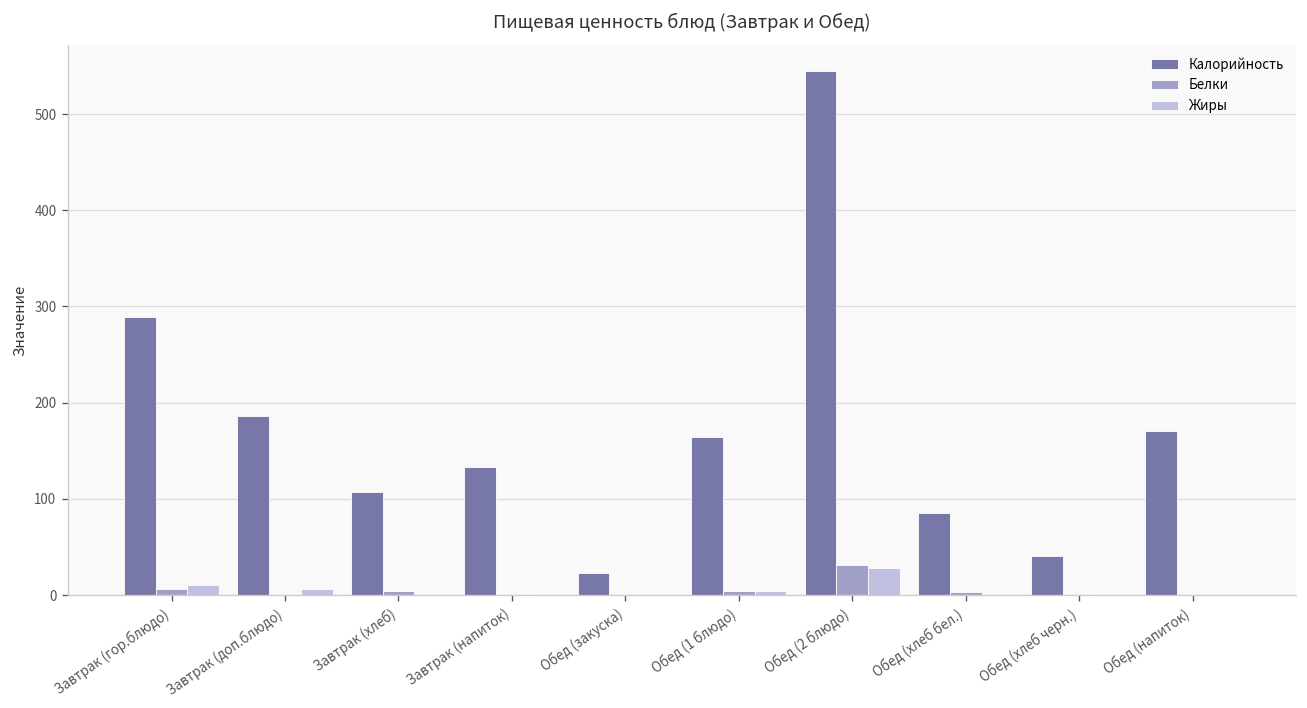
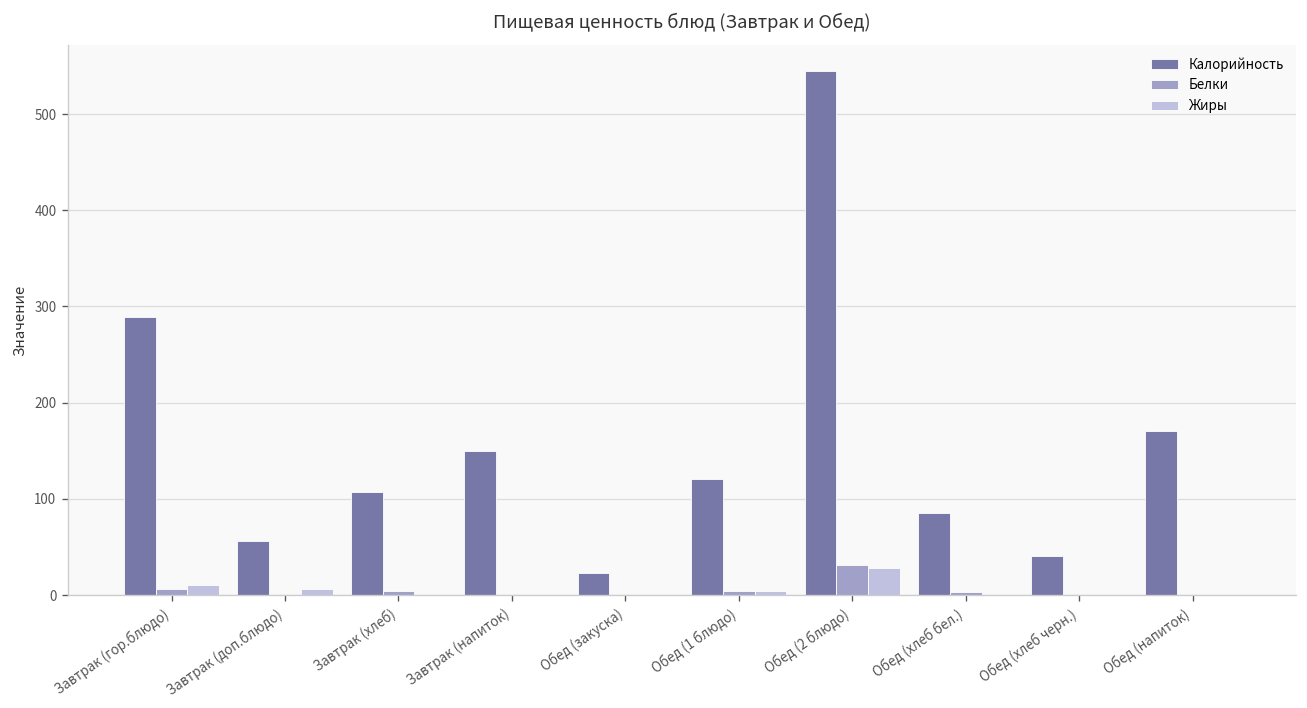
Калорийность, Завтрак (доп.блюдо): 190 -> 60
Калорийность, Завтрак (напиток): 130 -> 150
Калорийность, Обед (1 блюдо): 160 -> 120
